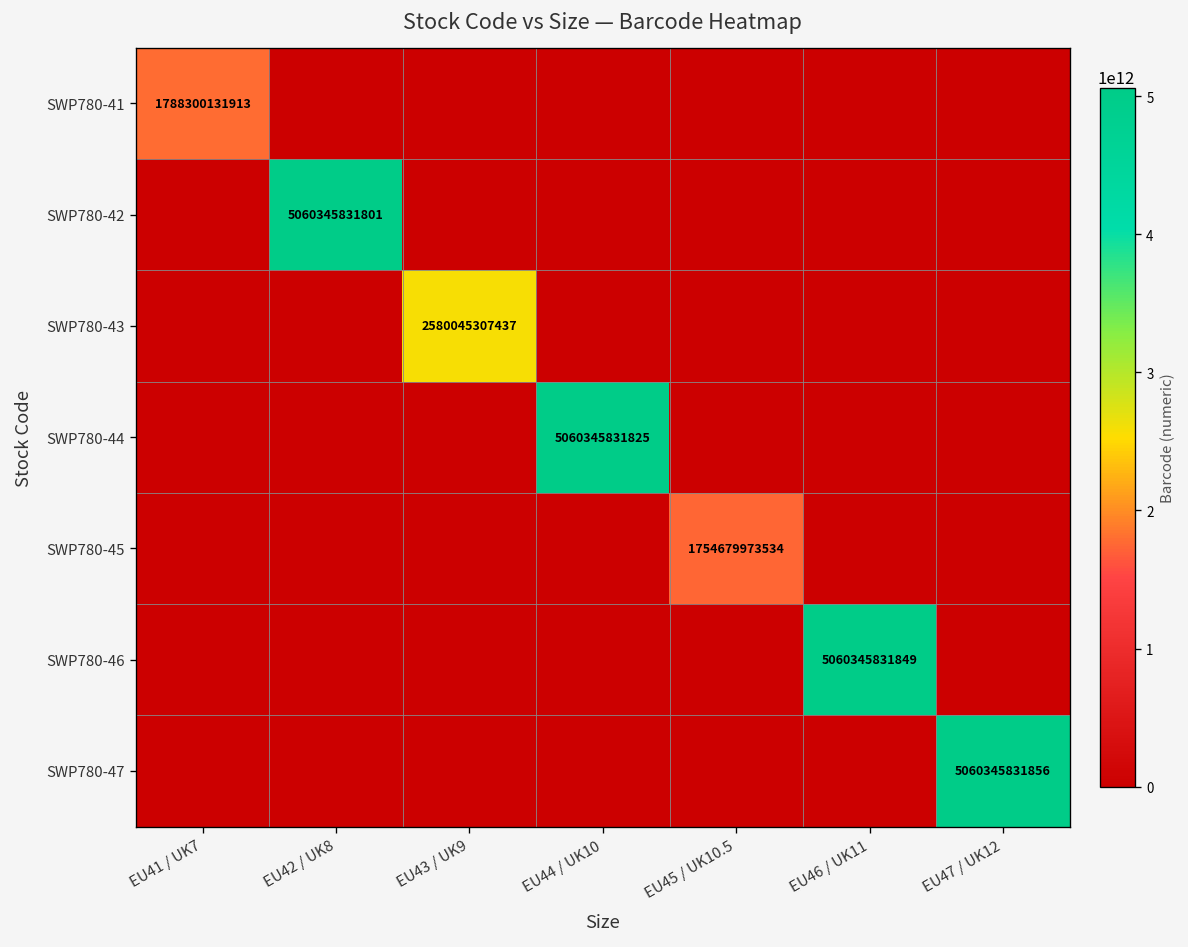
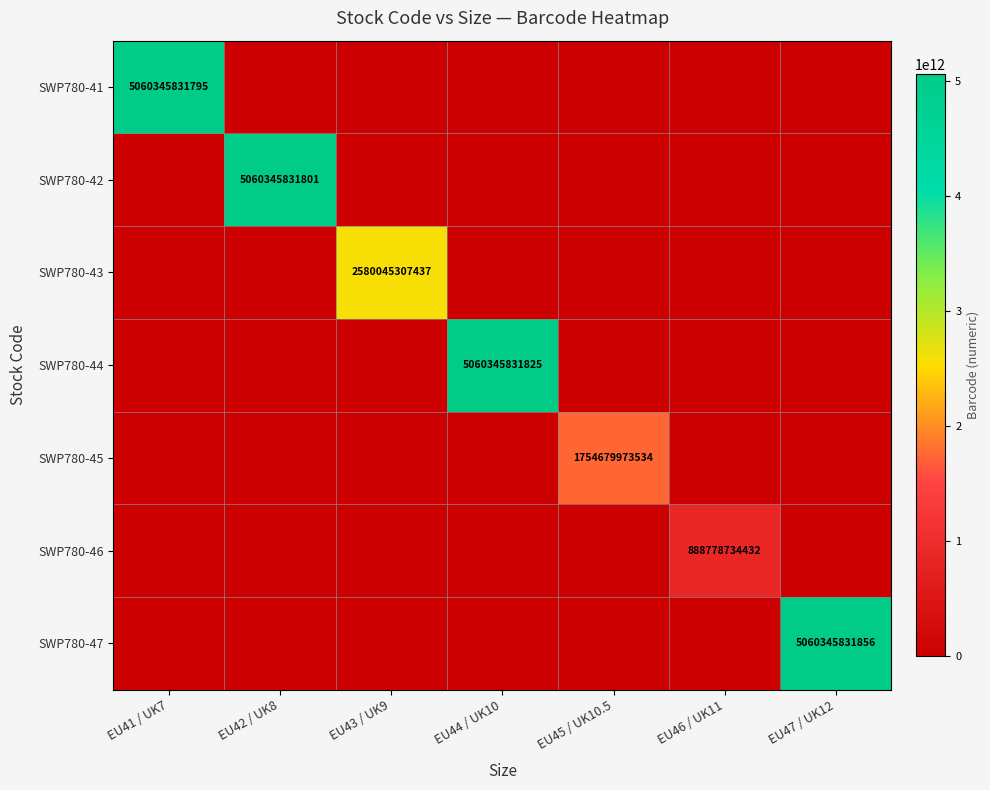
SWP780-41, EU41 / UK7: 1788300131913 -> 5060345831795
SWP780-46, EU46 / UK11: 5060345831849 -> 888778734432
